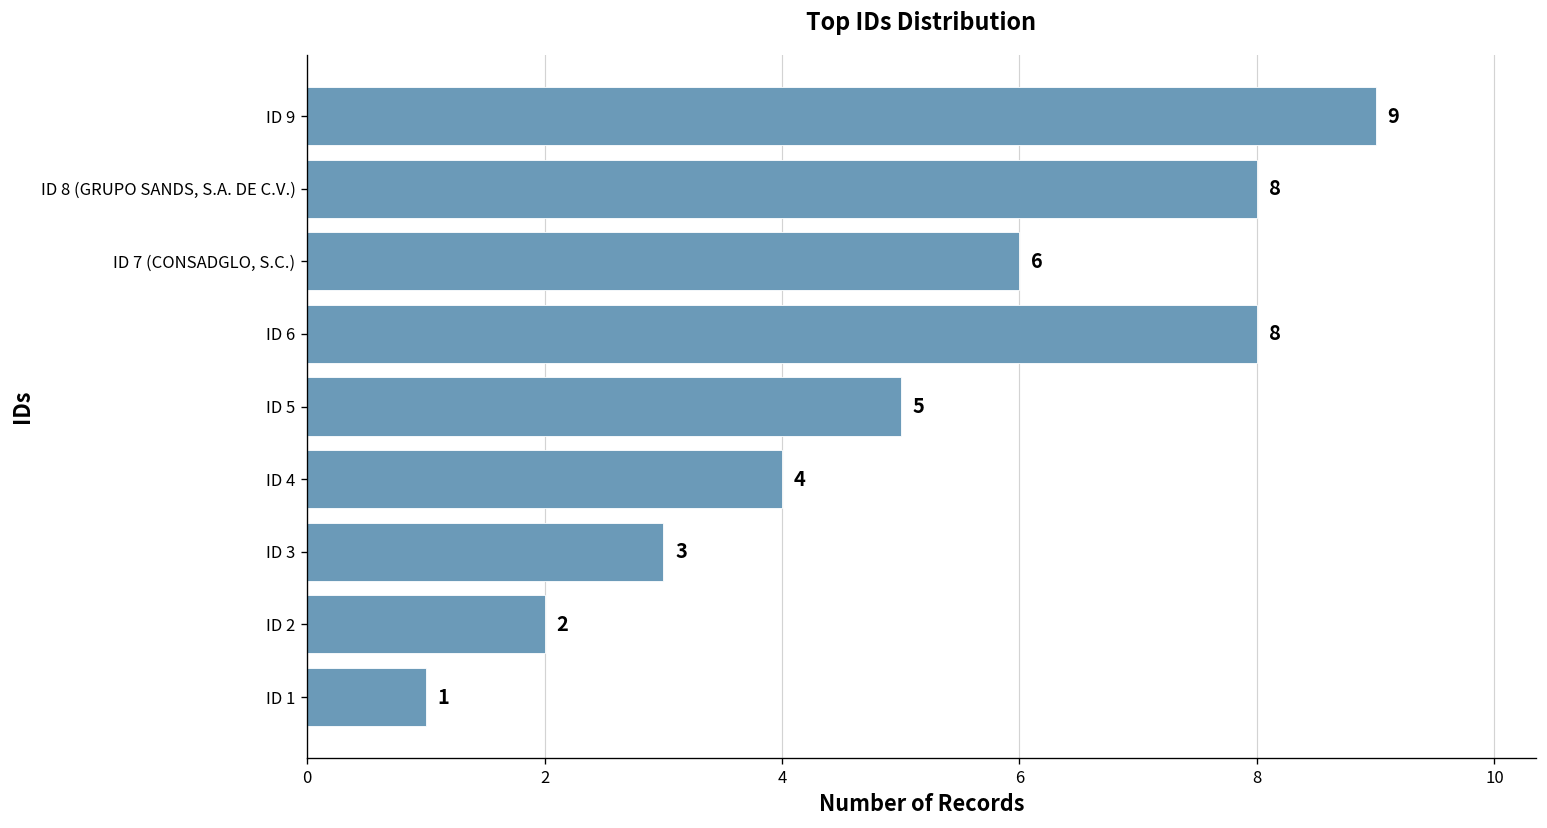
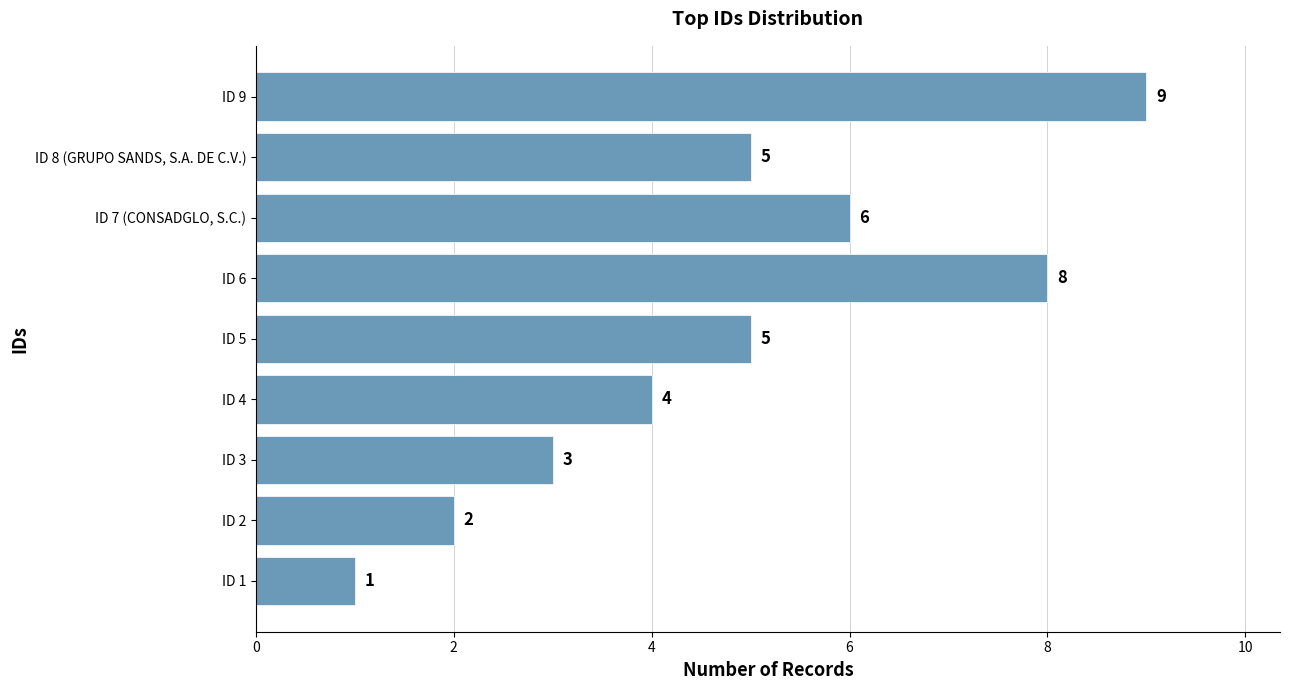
ID 8 (GRUPO SANDS, S.A. DE C.V.): 8 -> 5
